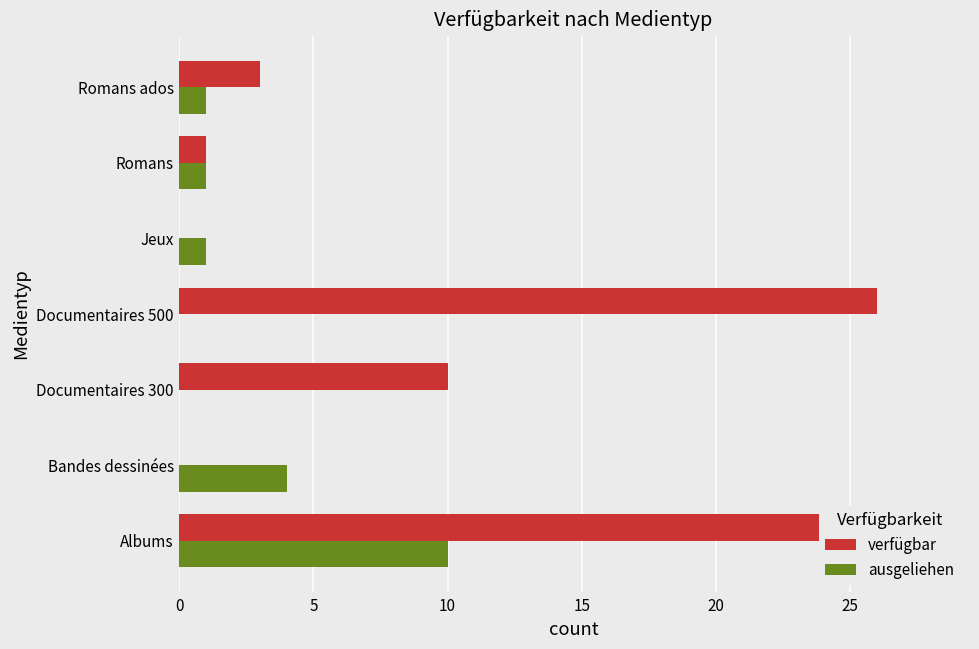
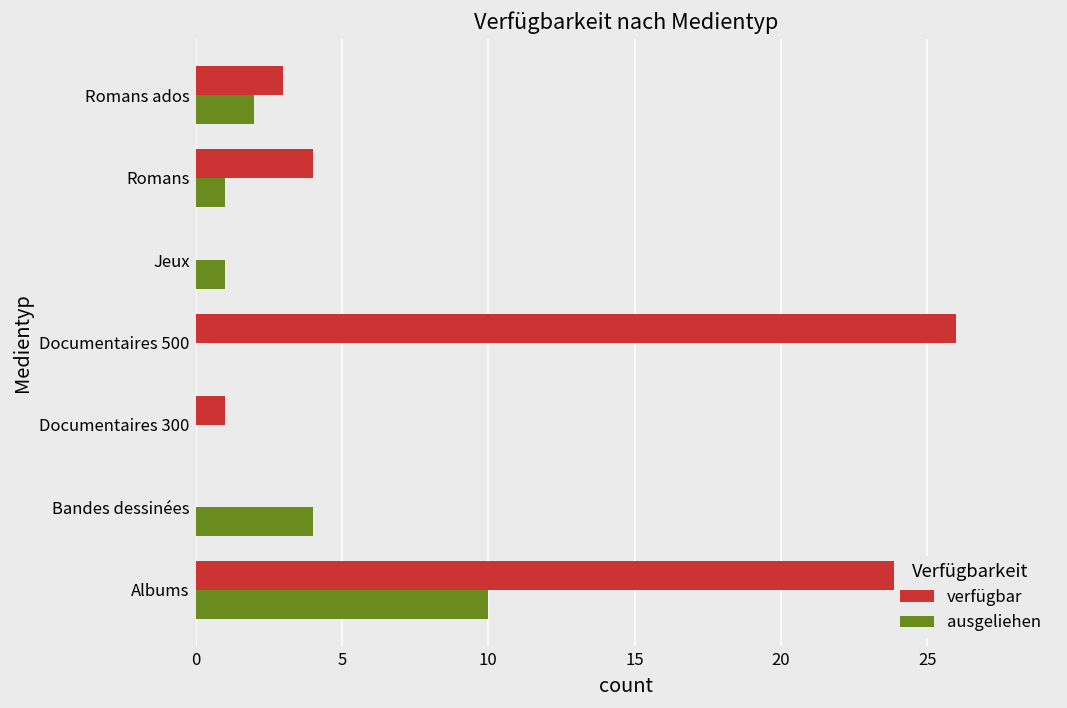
ausgeliehen, Romans ados: 1 -> 2
verfügbar, Romans: 1 -> 4
verfügbar, Documentaires 300: 10 -> 1
